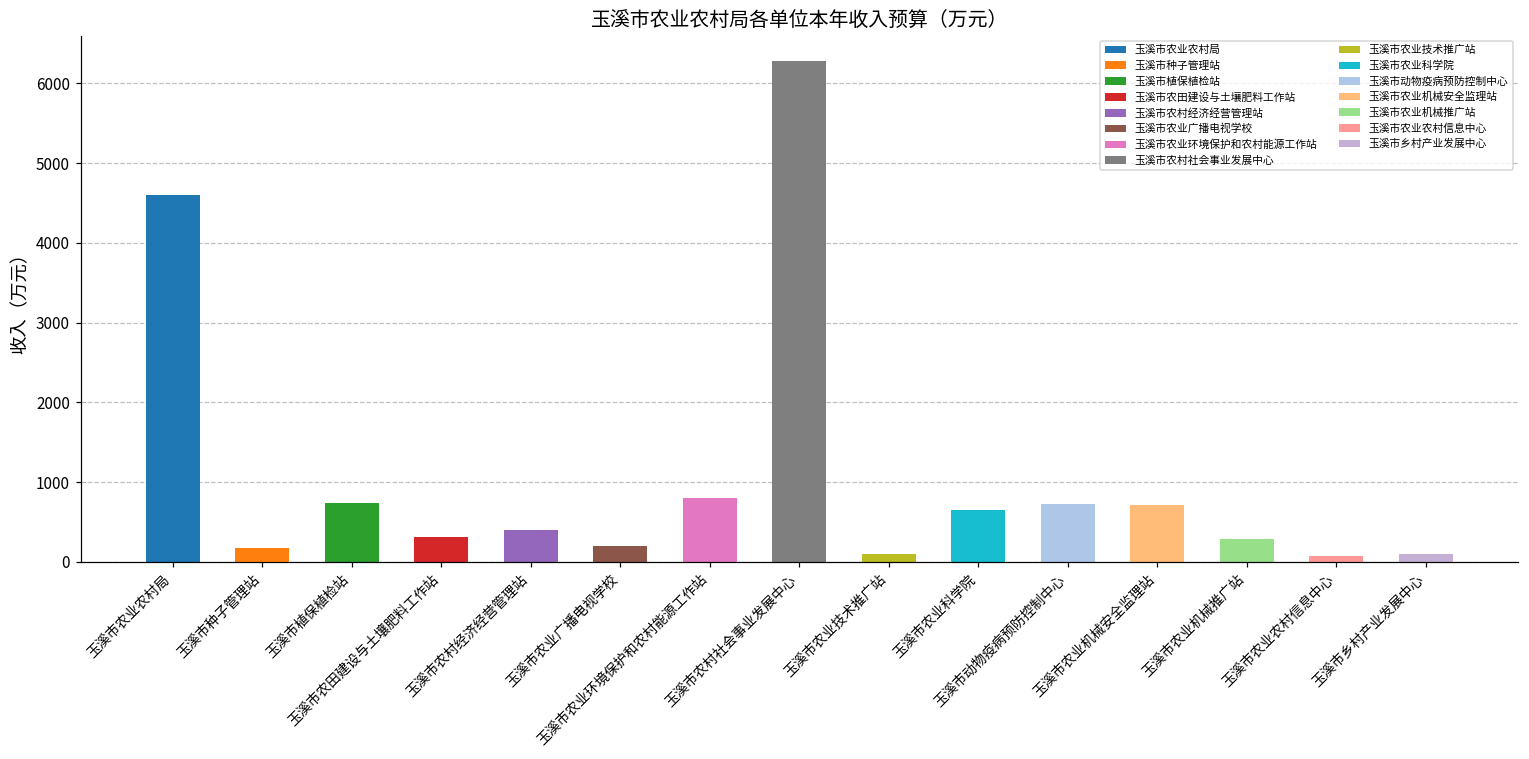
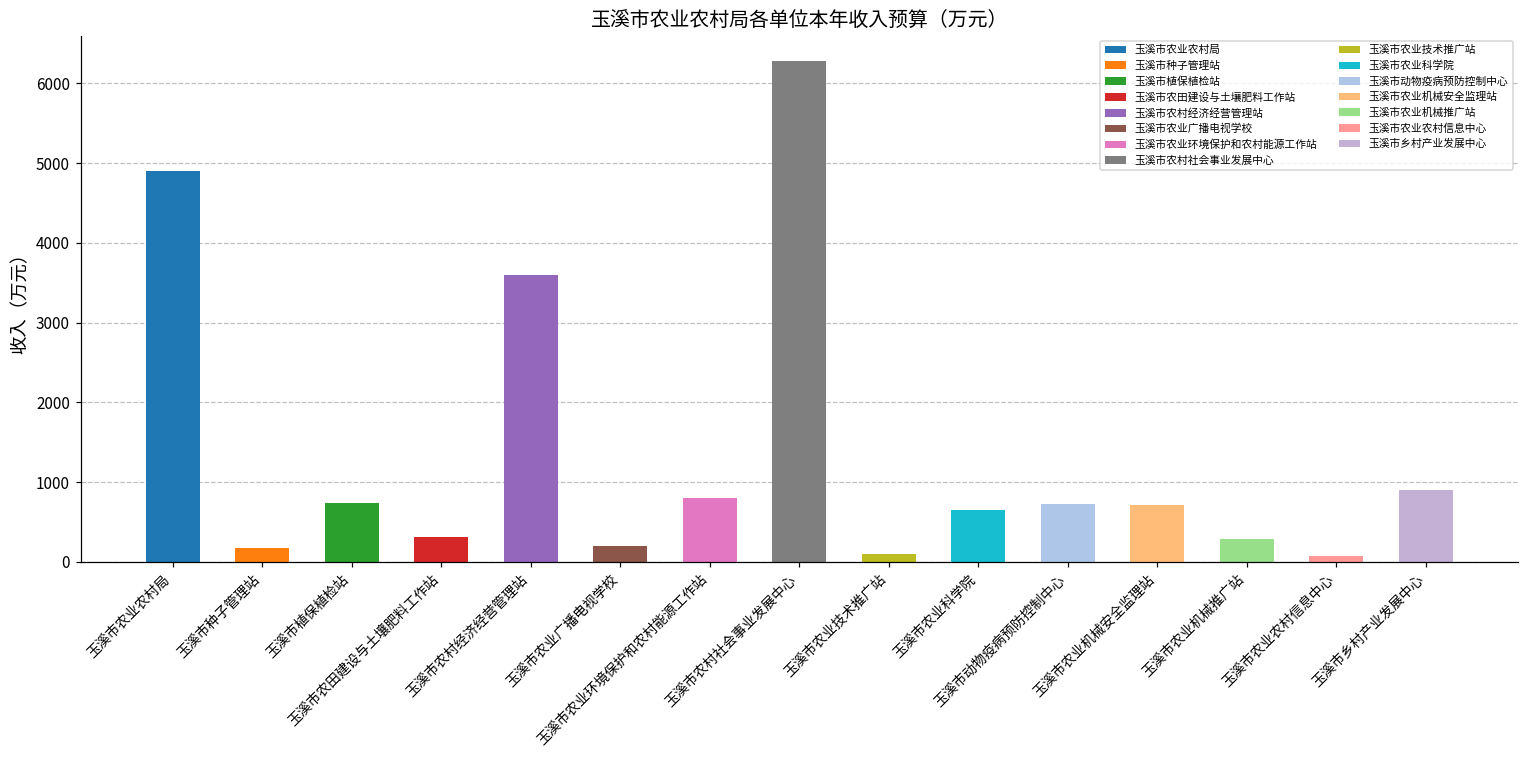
玉溪市农业农村局: 4600 -> 4900
玉溪市农村经济经营管理站: 400 -> 3600
玉溪市乡村产业发展中心: 100 -> 900
